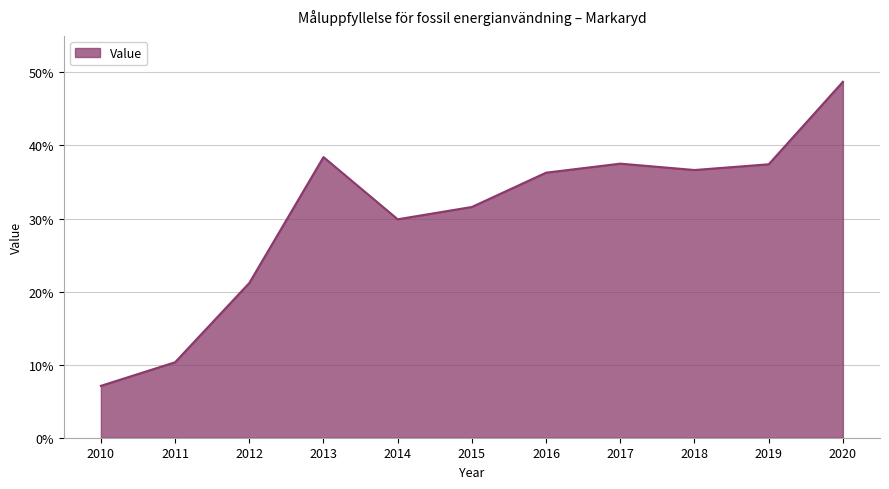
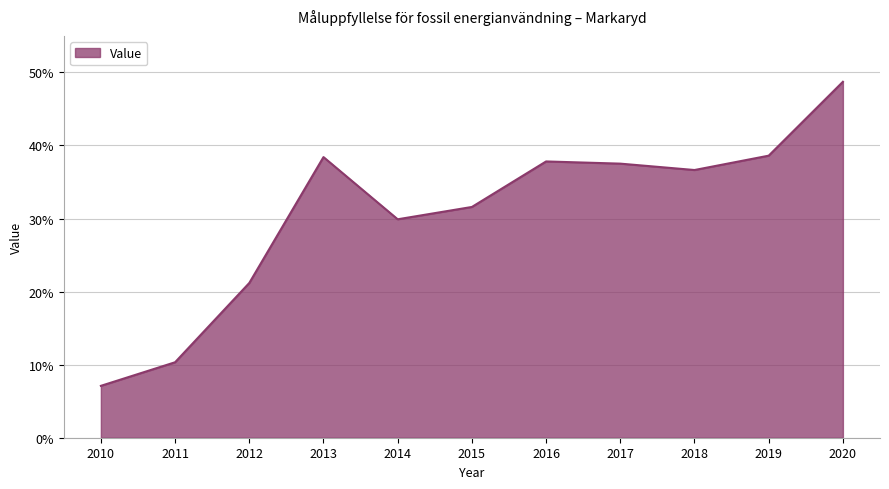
2016: 36% -> 38%
2019: 37% -> 39%
